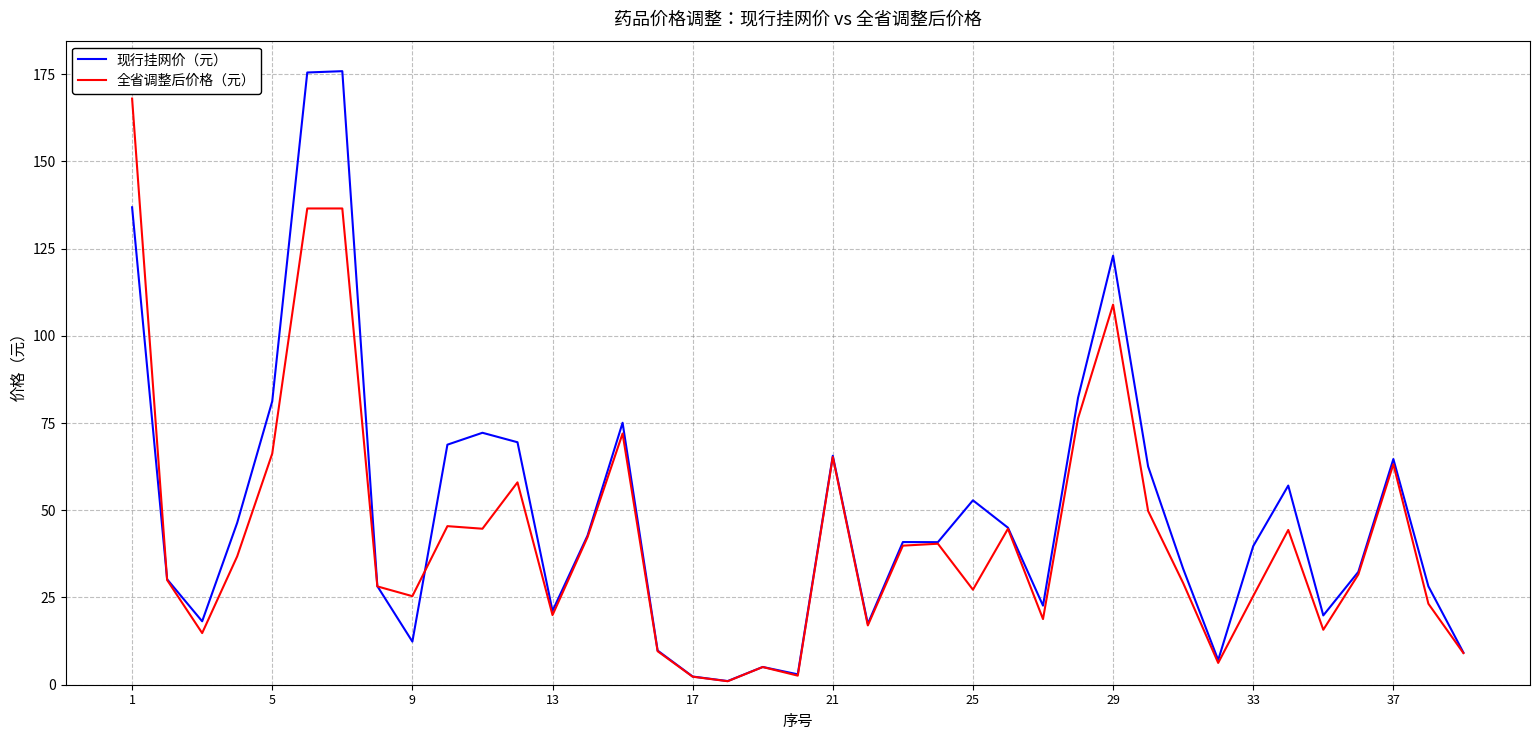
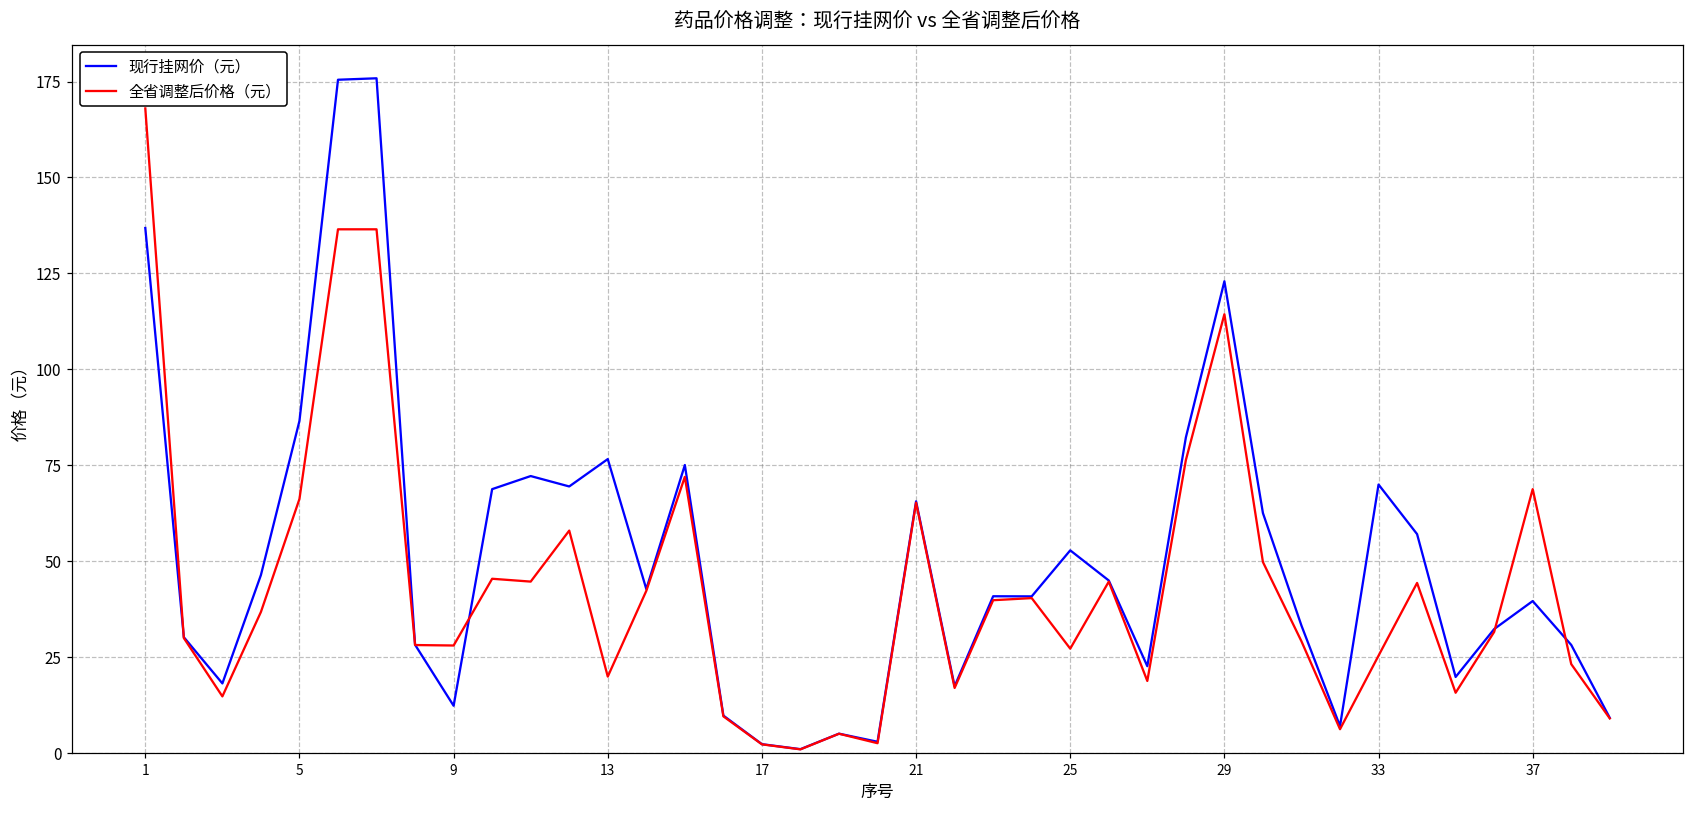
现行挂网价（元）, 5: 81 -> 87
全省调整后价格（元）, 9: 25 -> 28
现行挂网价（元）, 13: 21 -> 77
全省调整后价格（元）, 29: 109 -> 114
现行挂网价（元）, 33: 40 -> 70
现行挂网价（元）, 37: 65 -> 40
全省调整后价格（元）, 37: 63 -> 69
